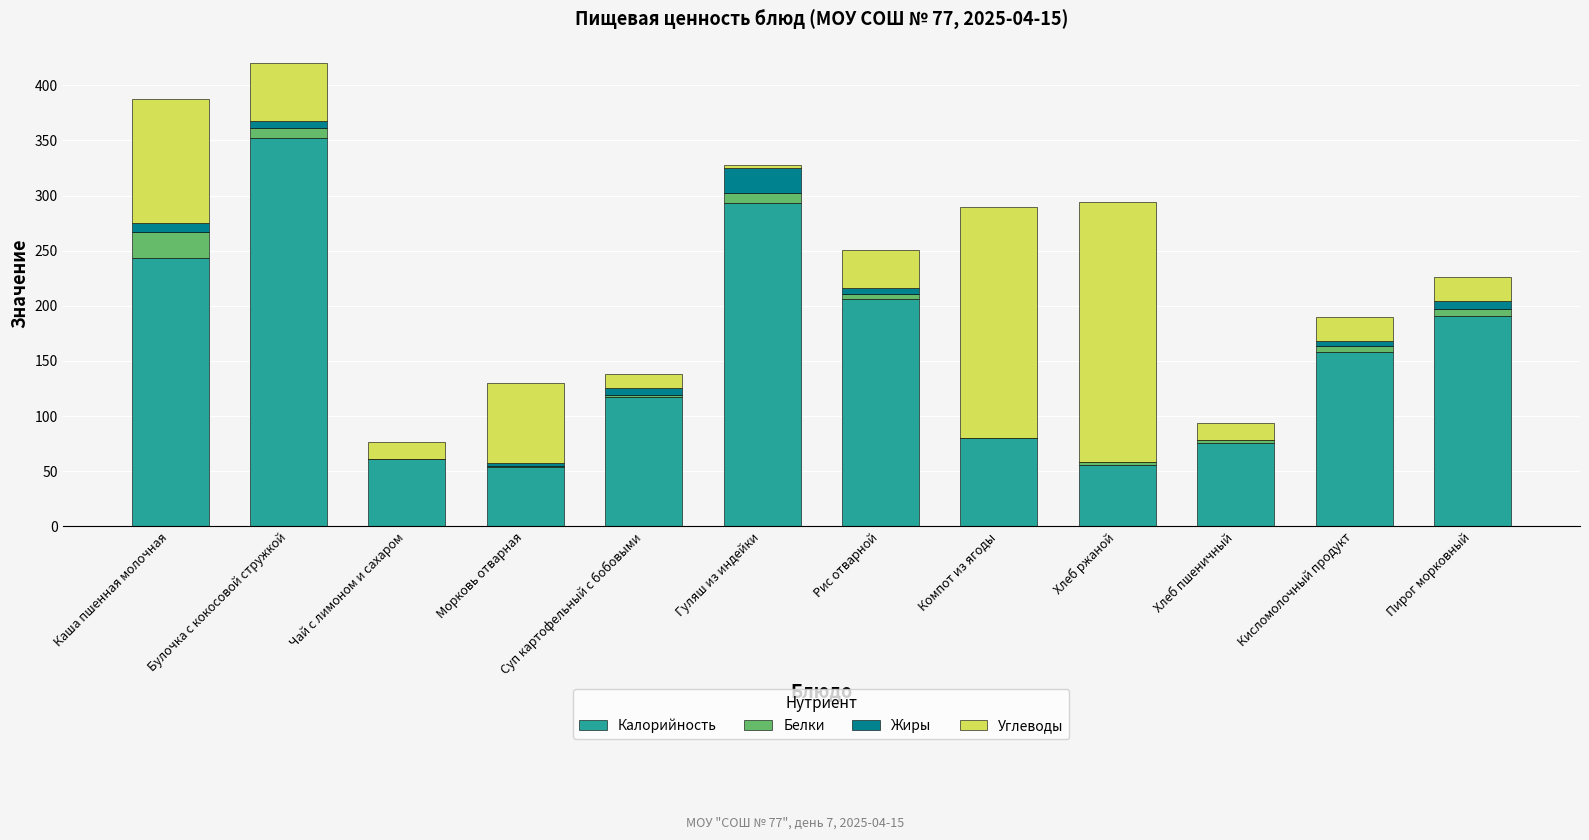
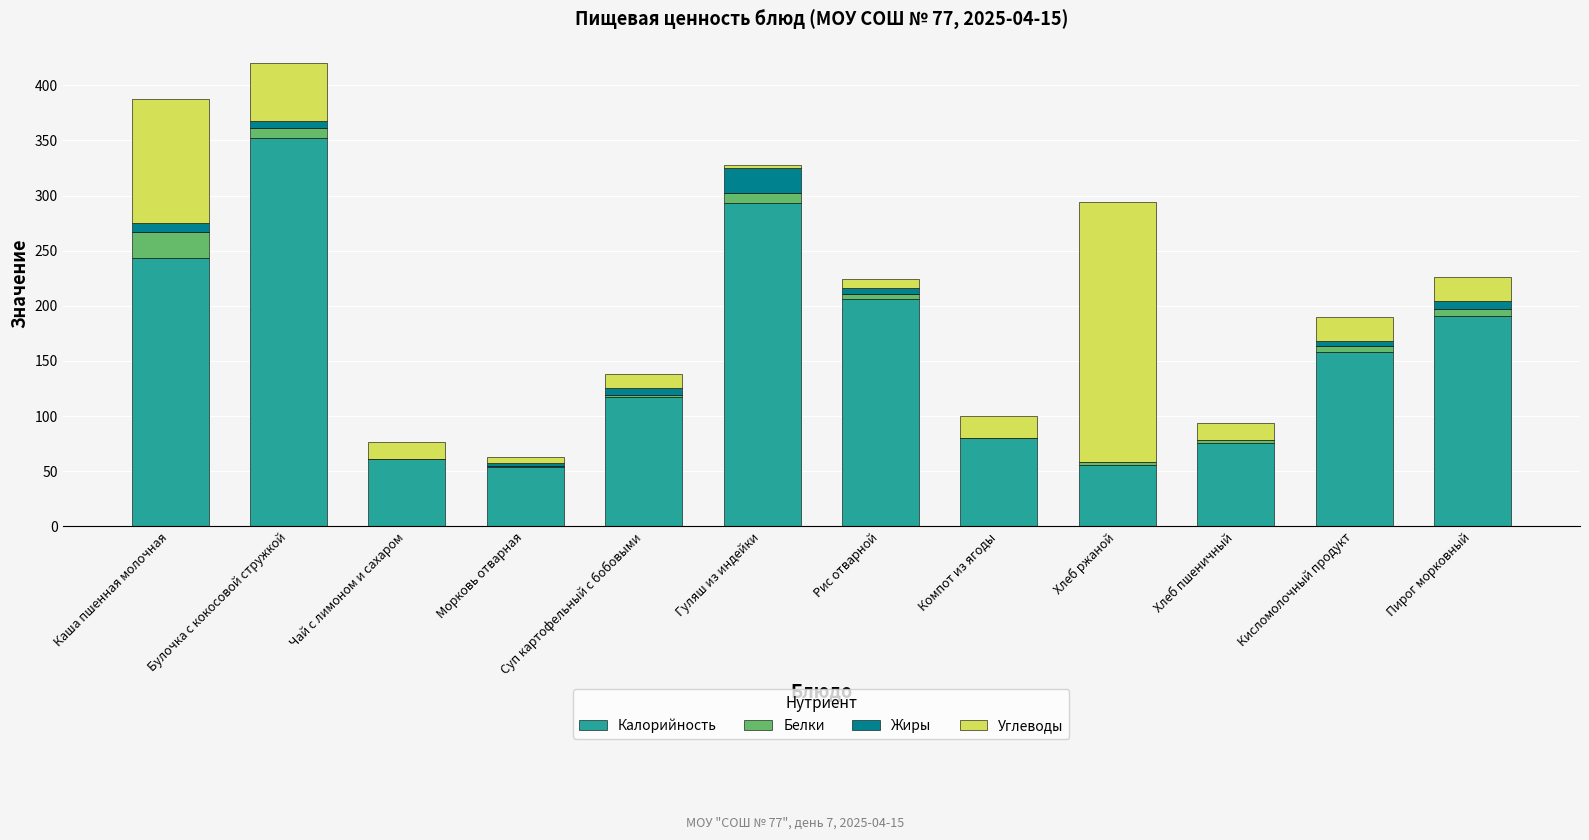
Углеводы, Морковь отварная: 72 -> 5
Углеводы, Рис отварной: 34 -> 8
Углеводы, Компот из ягоды: 209 -> 20
